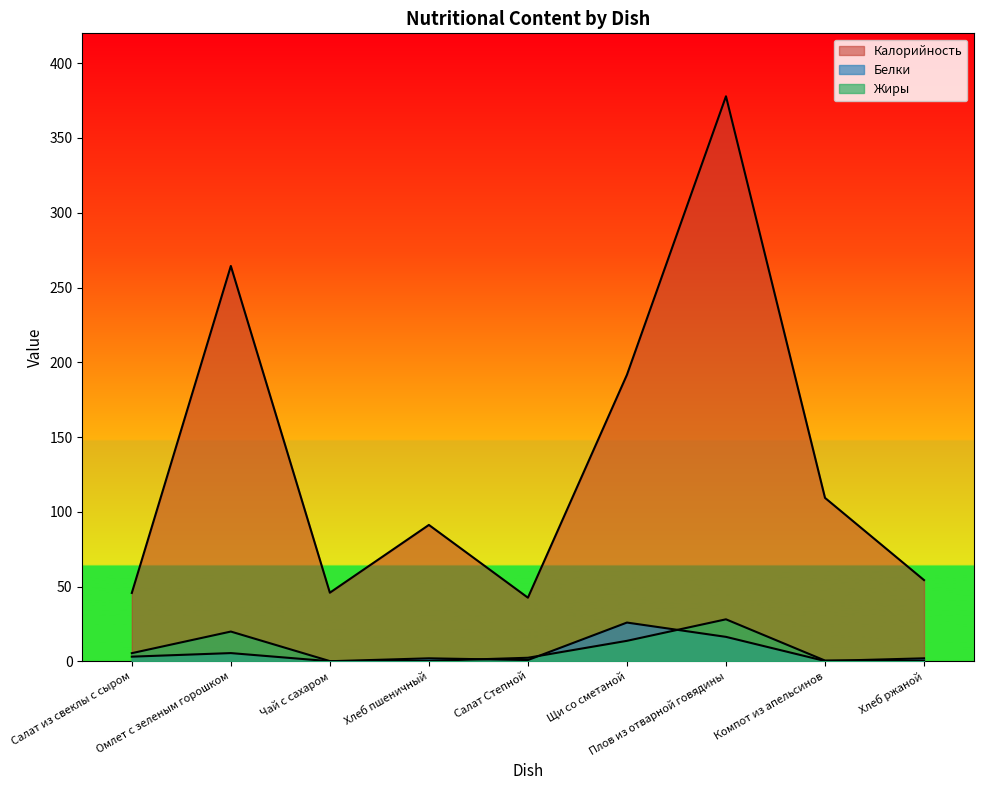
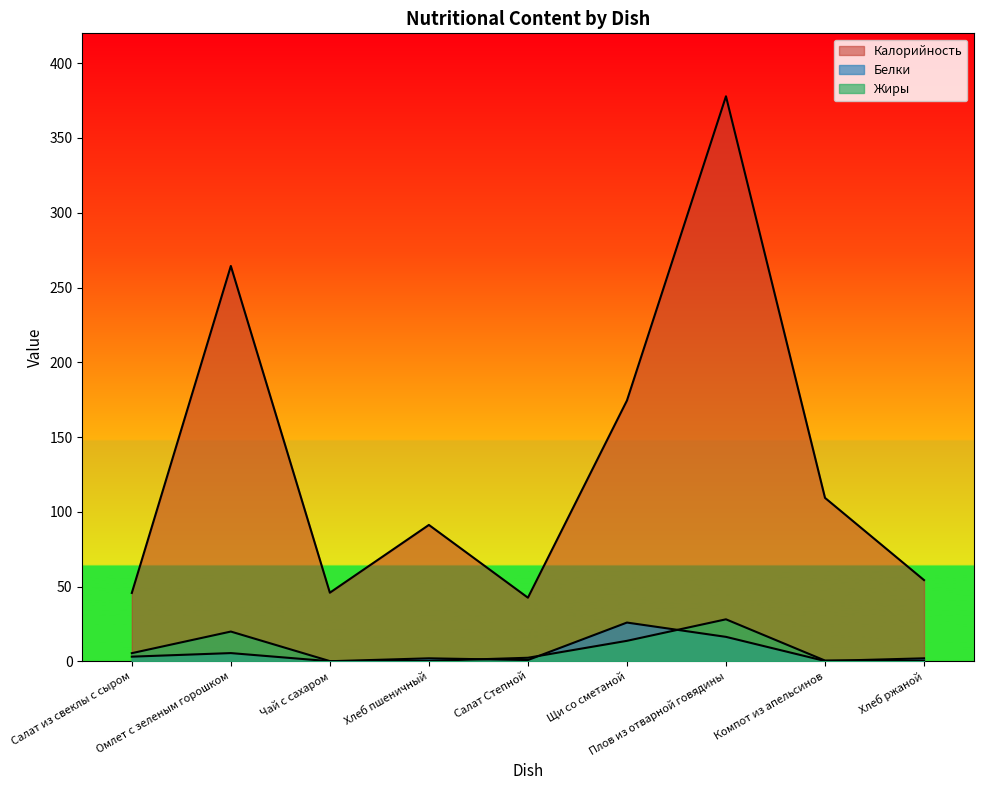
Калорийность, Щи со сметаной: 192 -> 174
